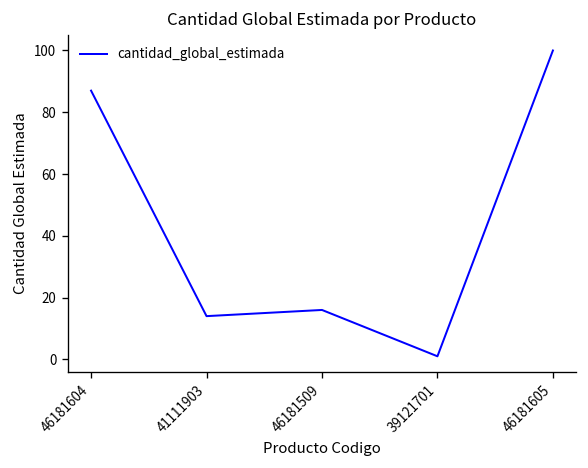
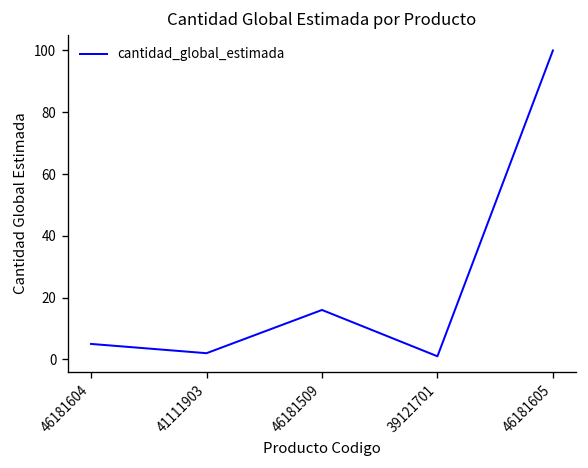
46181604: 87 -> 5
41111903: 14 -> 2
